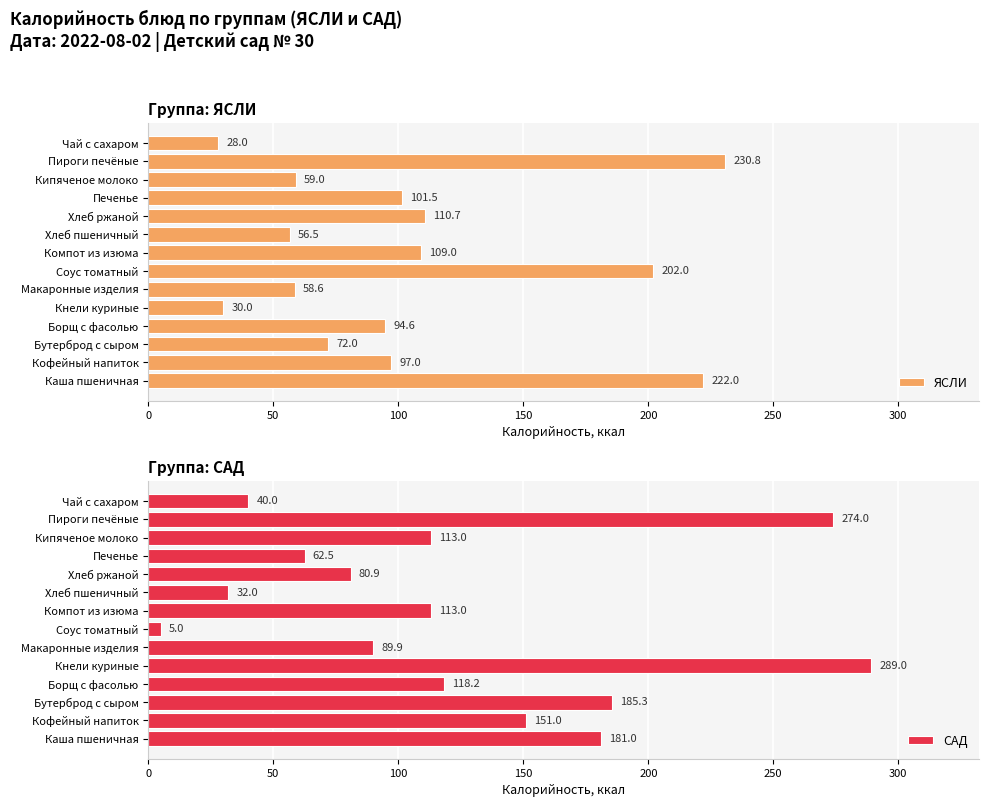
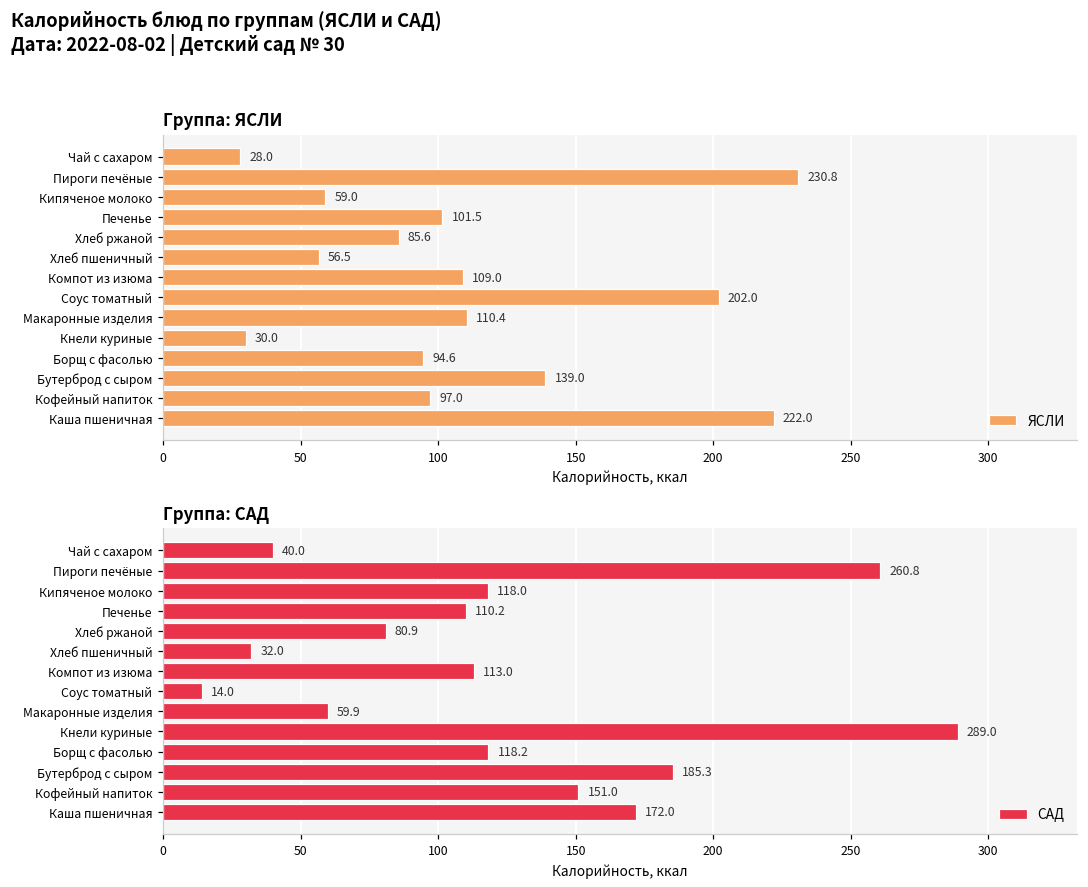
Группа: ЯСЛИ, Хлеб ржаной: 110.7 -> 85.6
Группа: ЯСЛИ, Макаронные изделия: 58.6 -> 110.4
Группа: ЯСЛИ, Бутерброд с сыром: 72.0 -> 139.0
Группа: САД, Пироги печёные: 274.0 -> 260.8
Группа: САД, Кипяченое молоко: 113.0 -> 118.0
Группа: САД, Печенье: 62.5 -> 110.2
Группа: САД, Соус томатный: 5.0 -> 14.0
Группа: САД, Макаронные изделия: 89.9 -> 59.9
Группа: САД, Каша пшеничная: 181.0 -> 172.0
